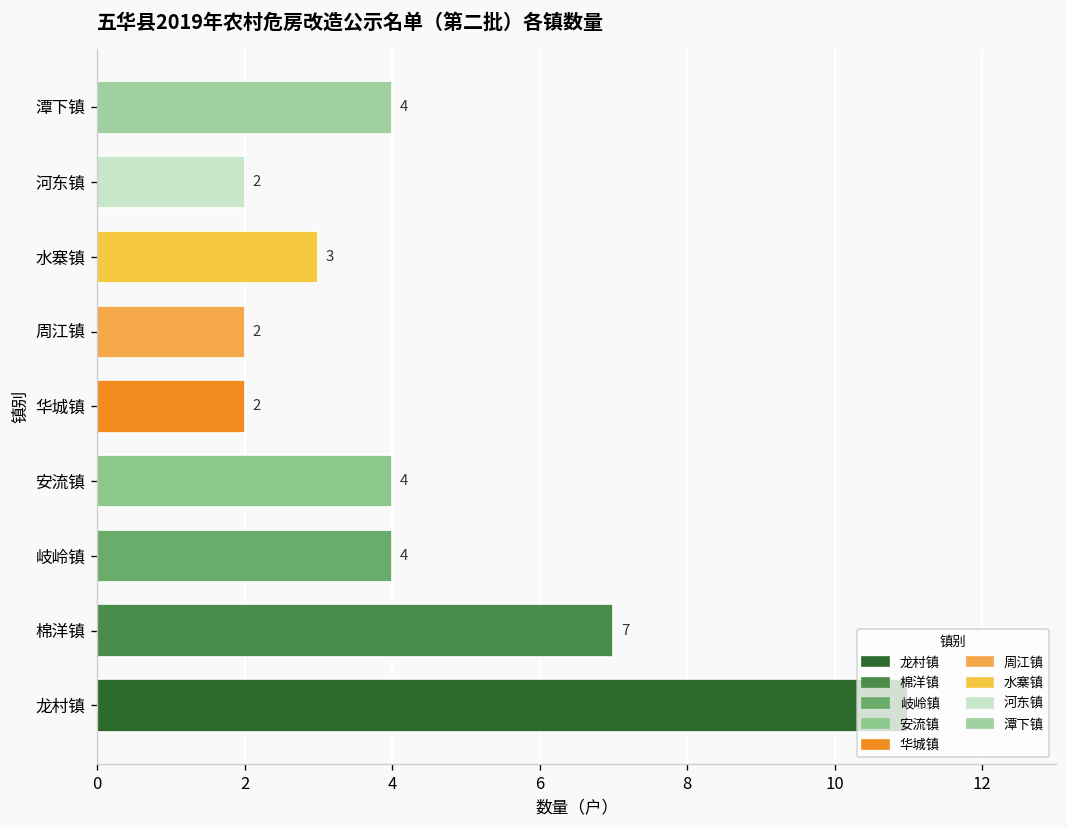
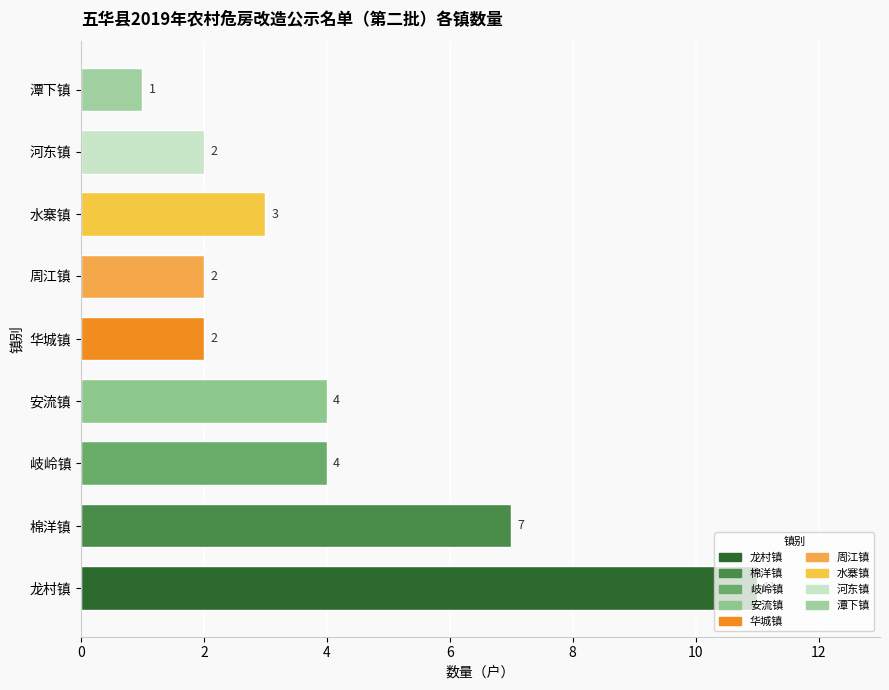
潭下镇: 4 -> 1
